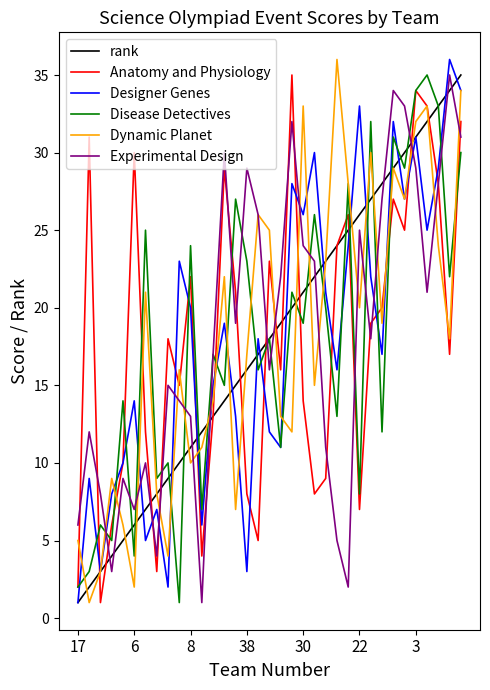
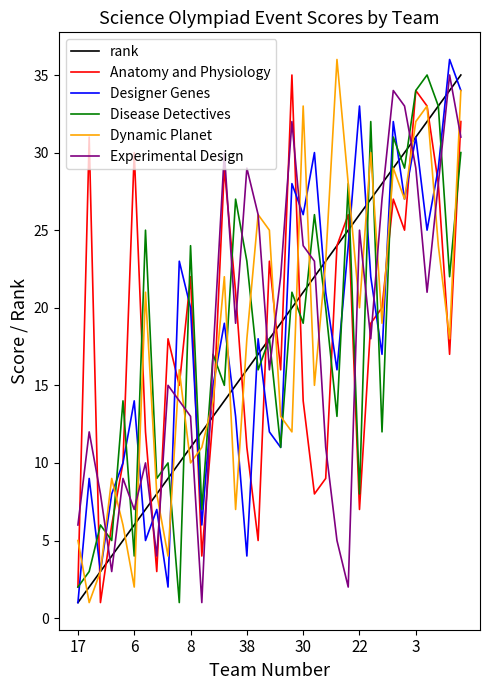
Anatomy and Physiology, 38: 8 -> 11
Designer Genes, 38: 3 -> 4
Dynamic Planet, 38: 17 -> 18
